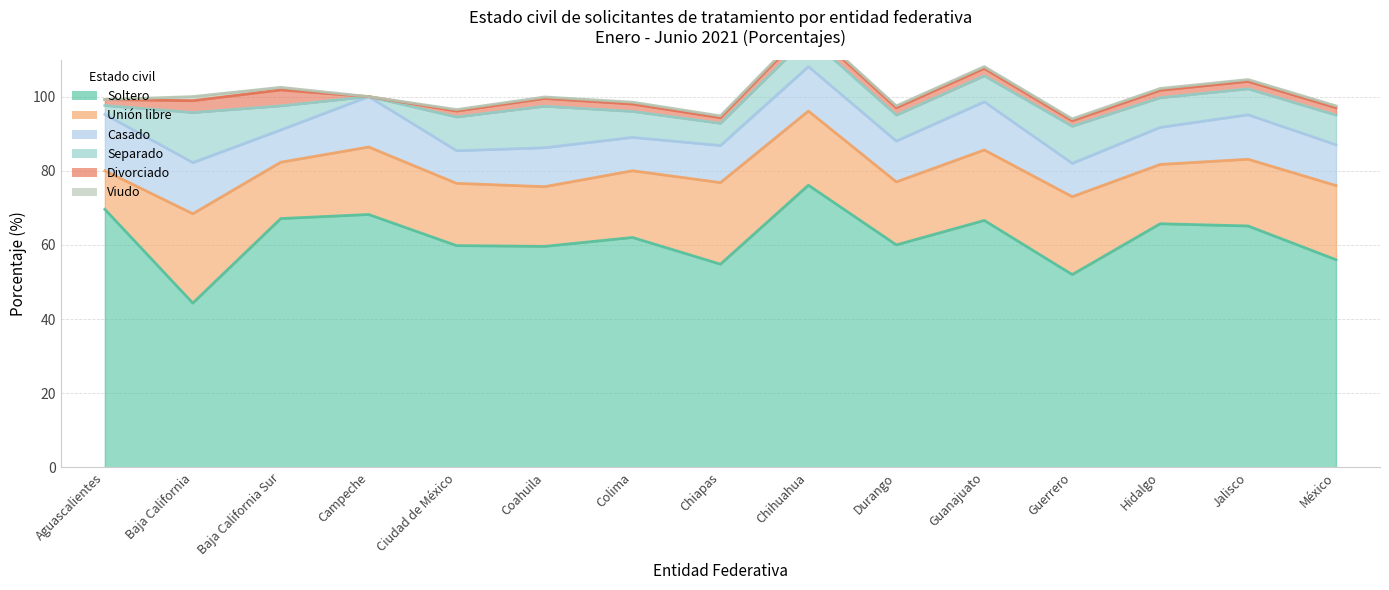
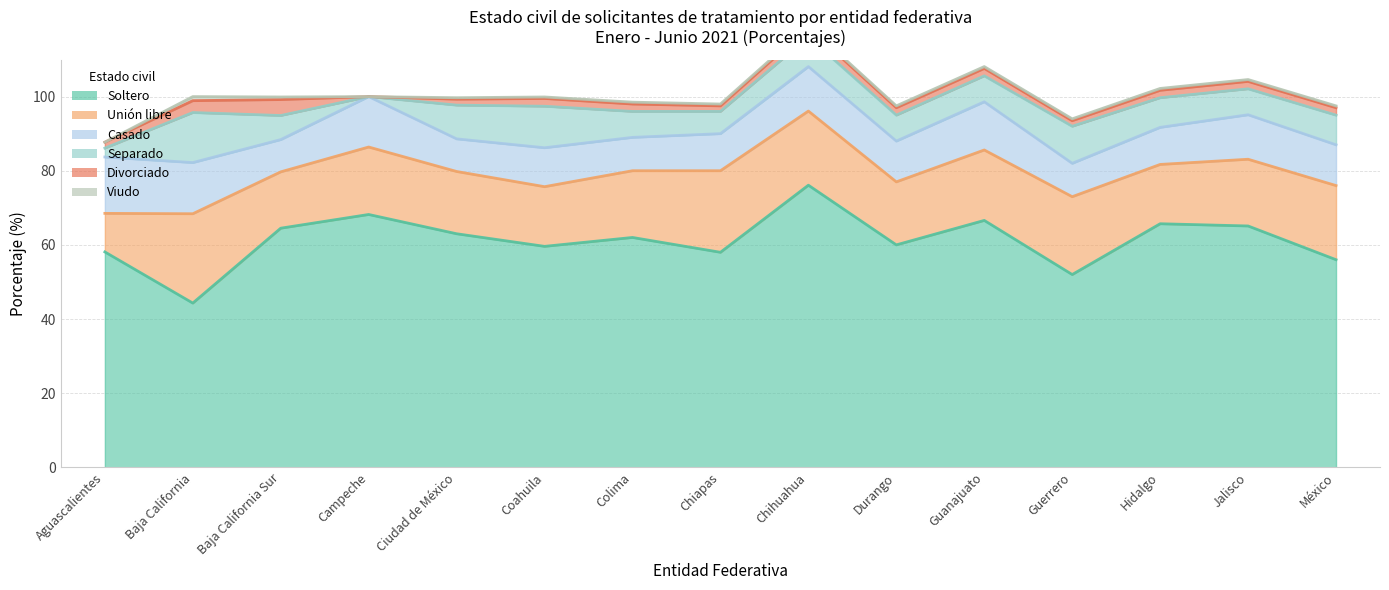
Soltero, Aguascalientes: 70 -> 58
Soltero, Baja California Sur: 67 -> 65
Soltero, Ciudad de México: 60 -> 63
Soltero, Chiapas: 55 -> 58
